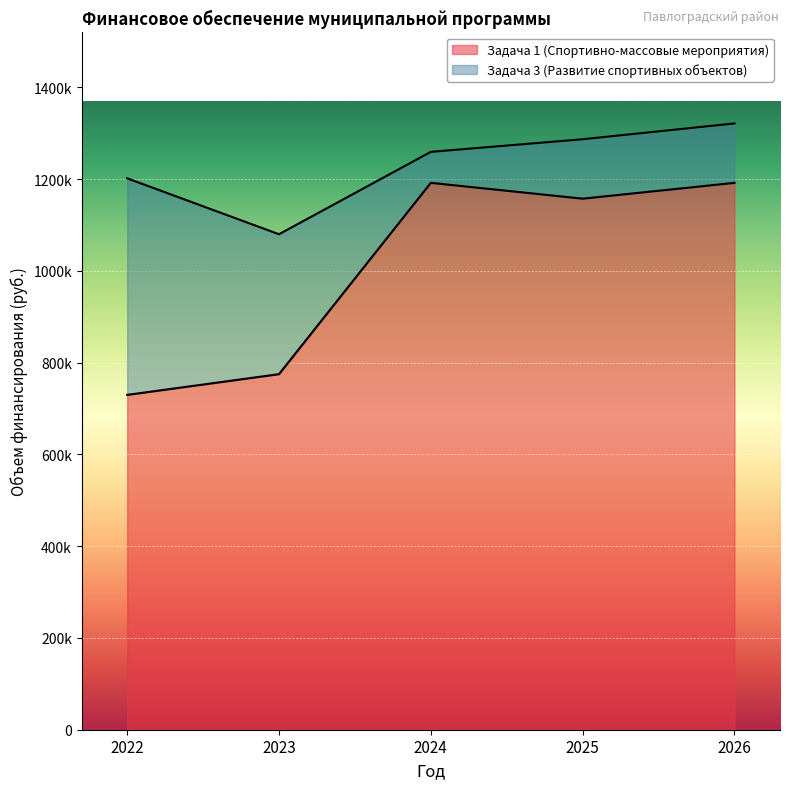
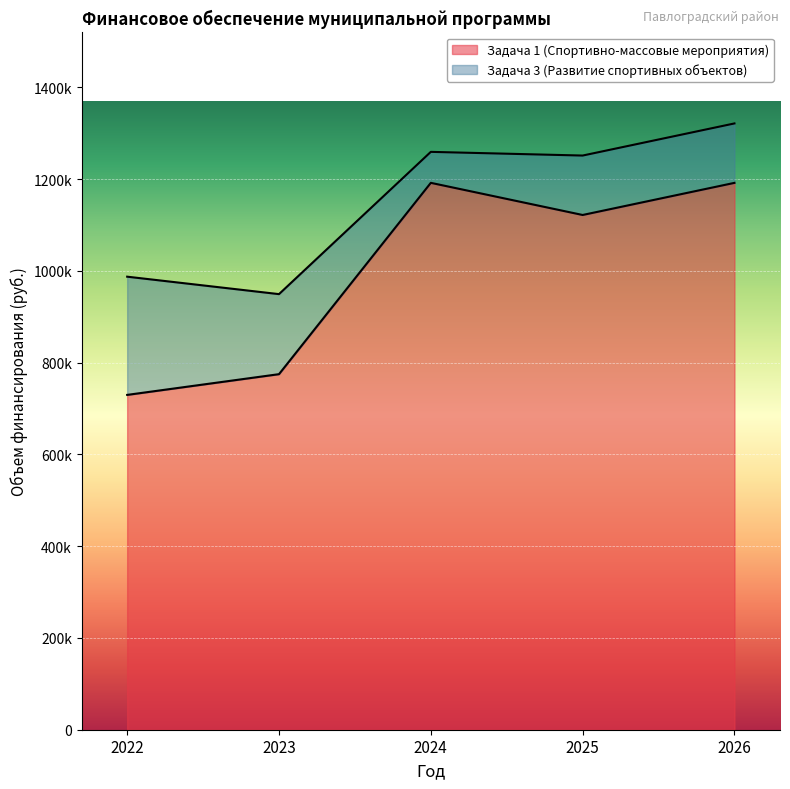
Задача 3 (Развитие спортивных объектов), 2022: 470000 -> 260000
Задача 3 (Развитие спортивных объектов), 2023: 300000 -> 170000
Задача 1 (Спортивно-массовые мероприятия), 2025: 1160000 -> 1120000
